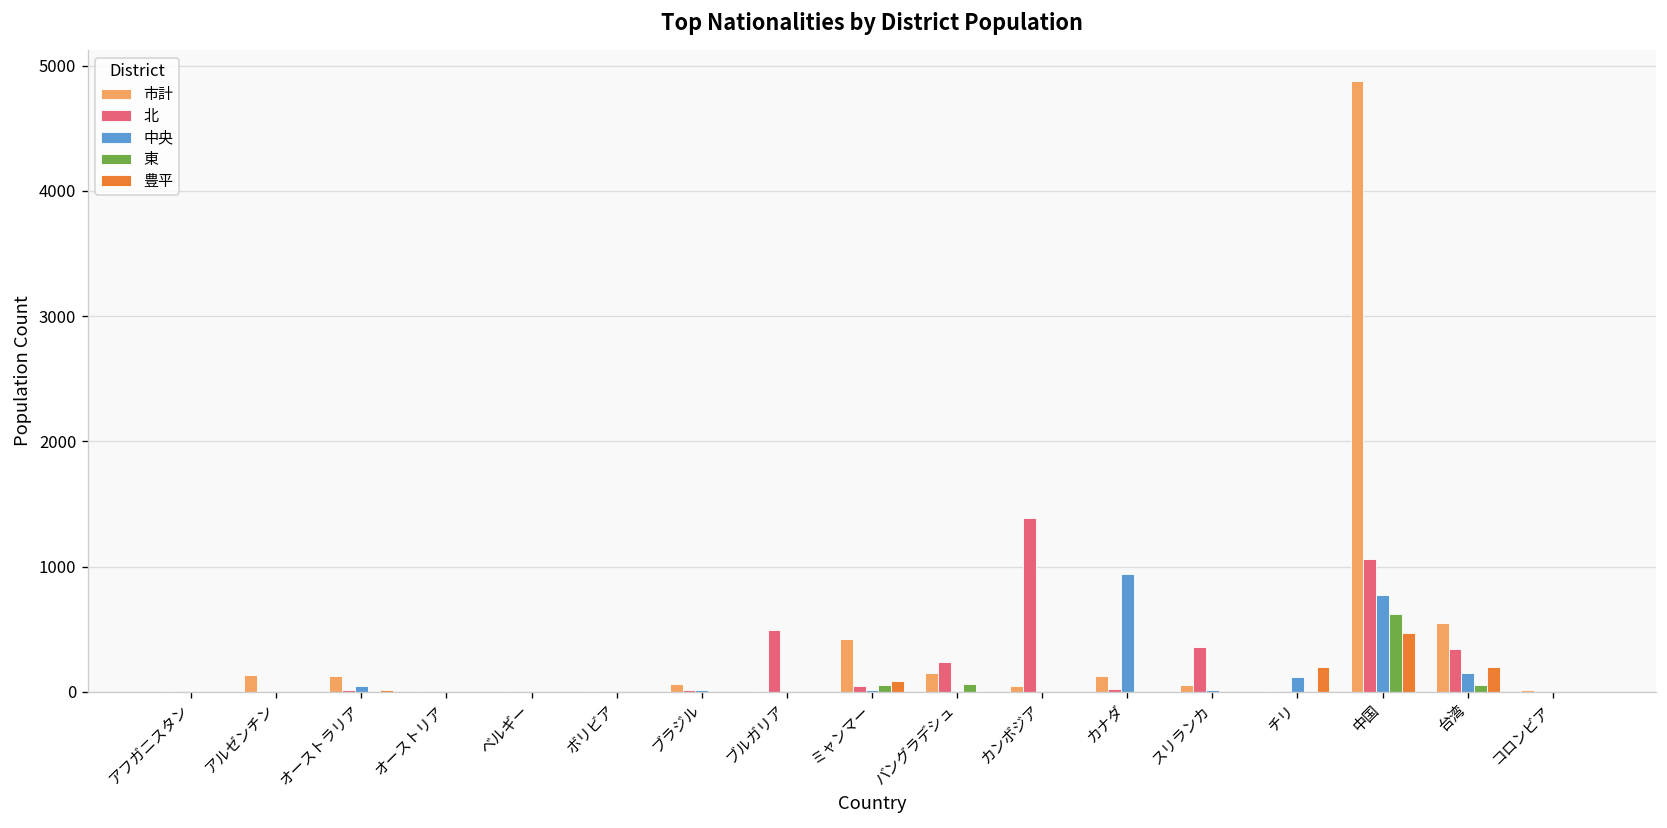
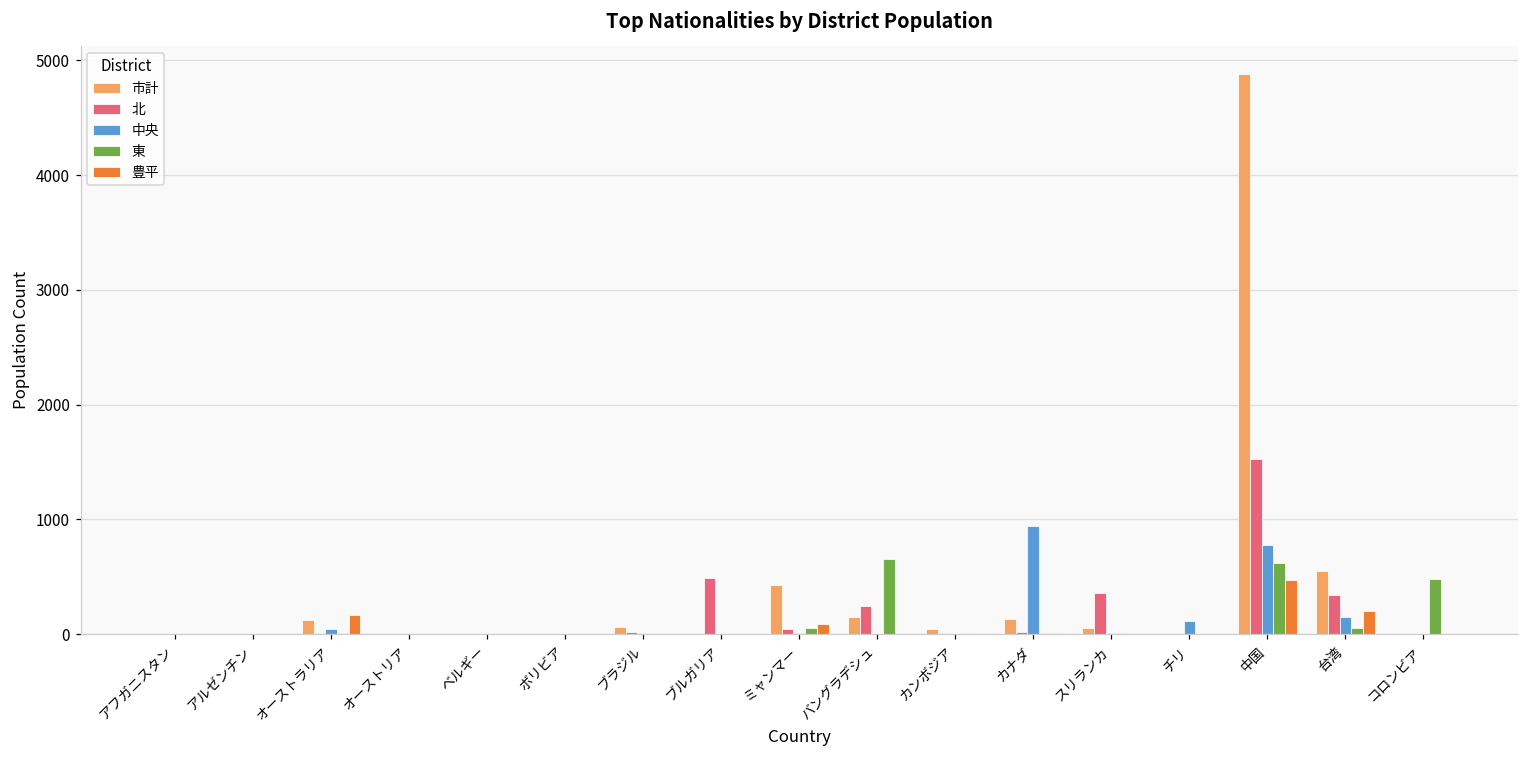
市計, アルゼンチン: 130 -> 10
豊平, オーストラリア: 20 -> 170
東, バングラデシュ: 70 -> 650
北, カンボジア: 1390 -> 10
豊平, チリ: 200 -> 0
北, 中国: 1060 -> 1530
東, コロンビア: 0 -> 480
